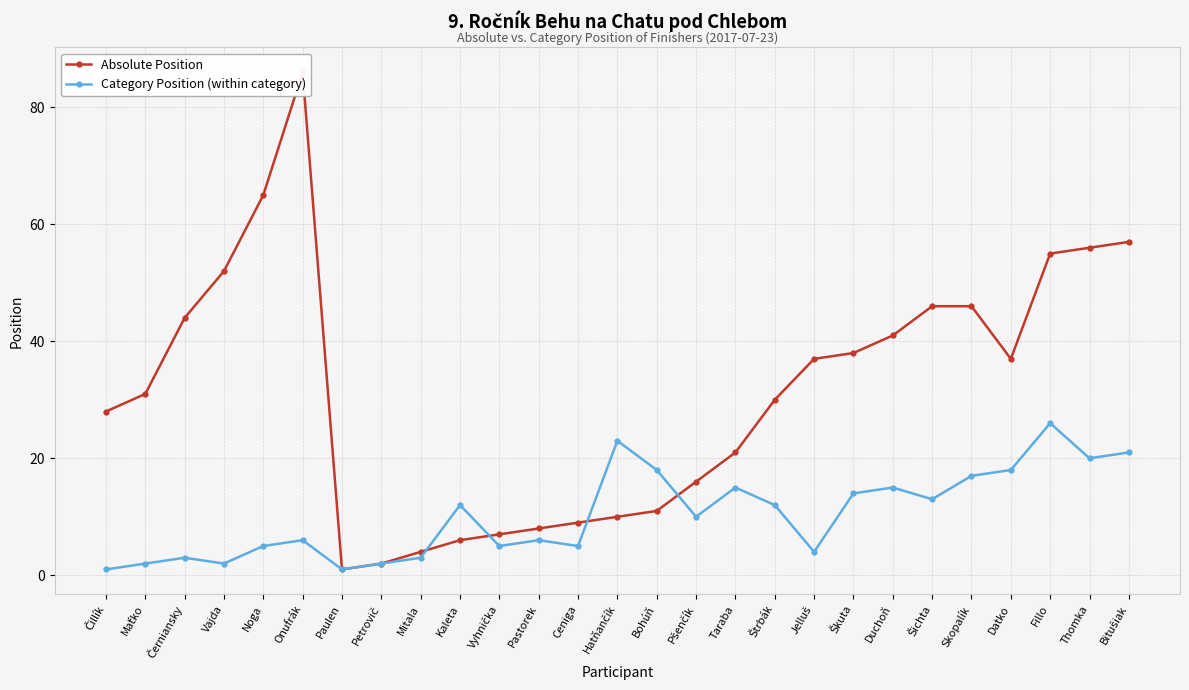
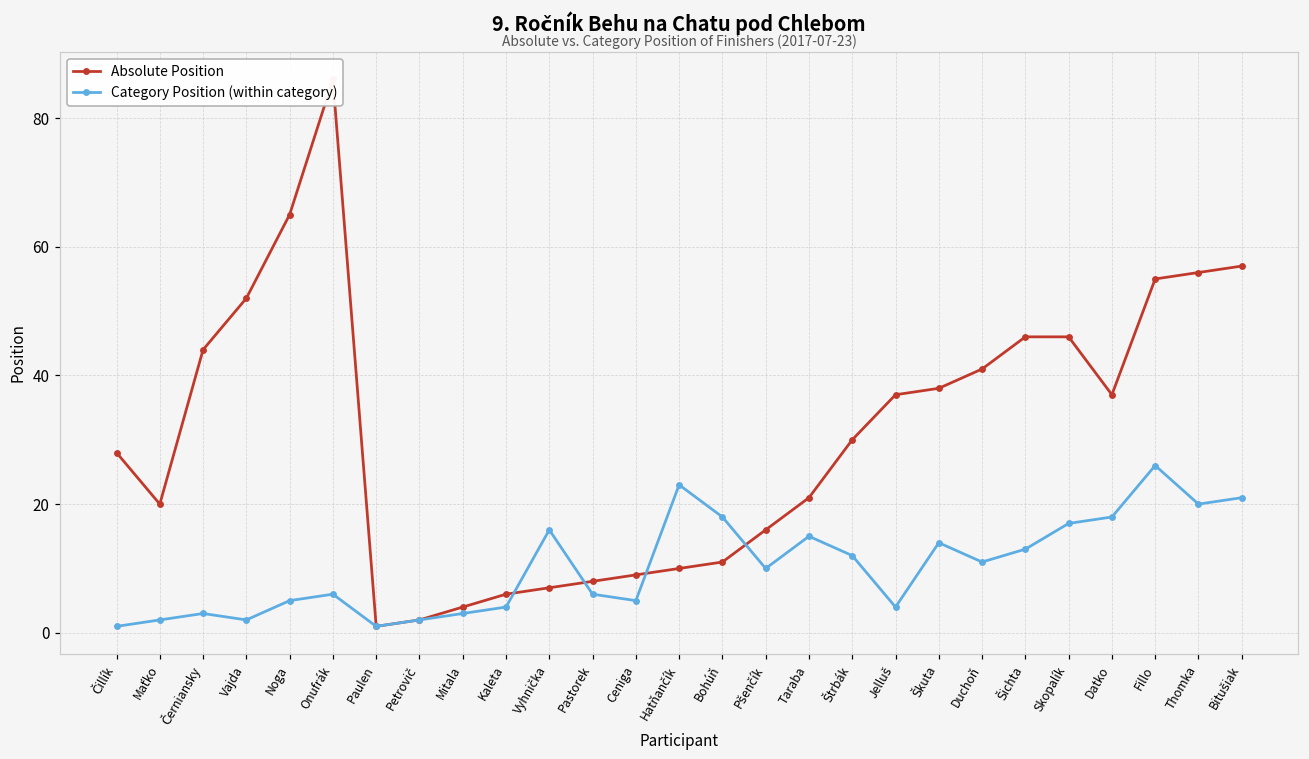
Absolute Position, Maťko: 31 -> 20
Category Position (within category), Kaleta: 12 -> 4
Category Position (within category), Vyhnička: 5 -> 16
Category Position (within category), Duchoň: 15 -> 11
